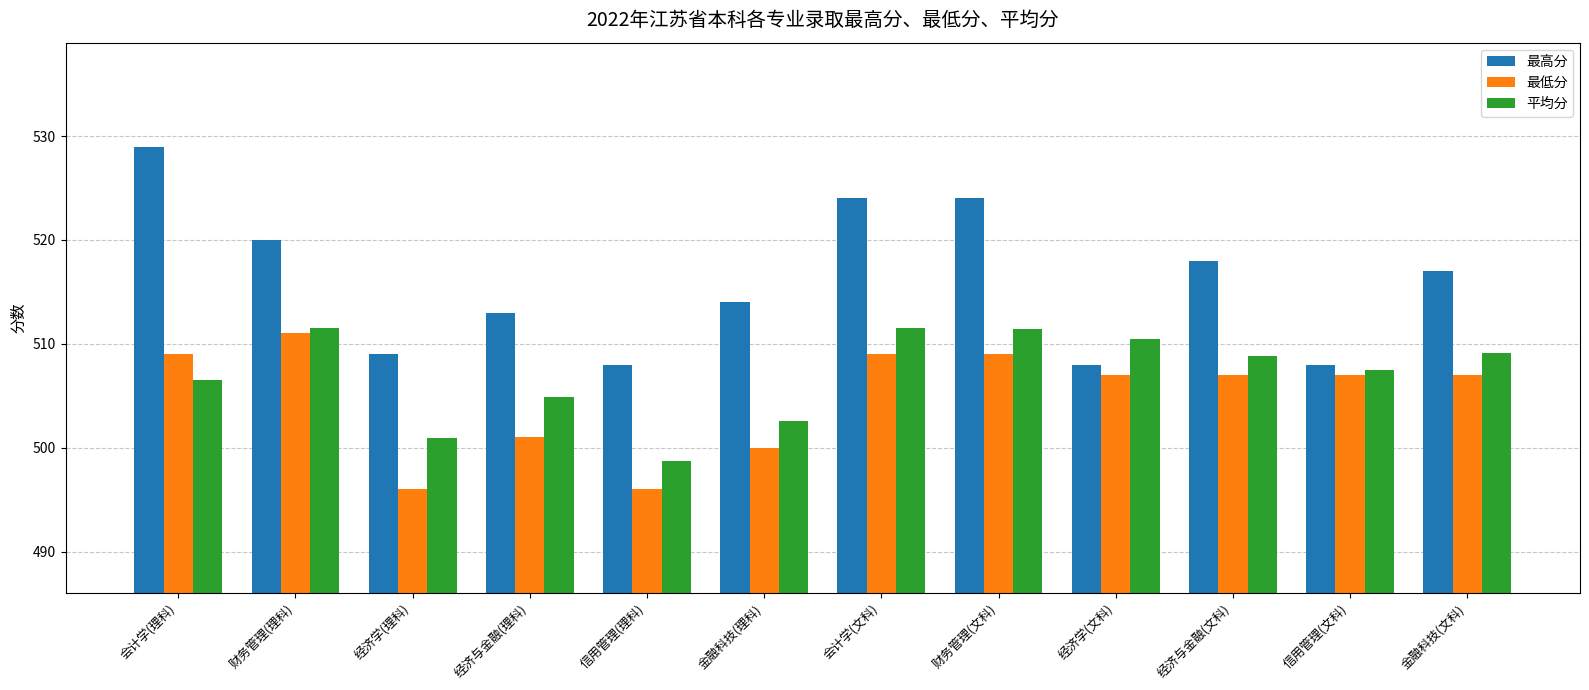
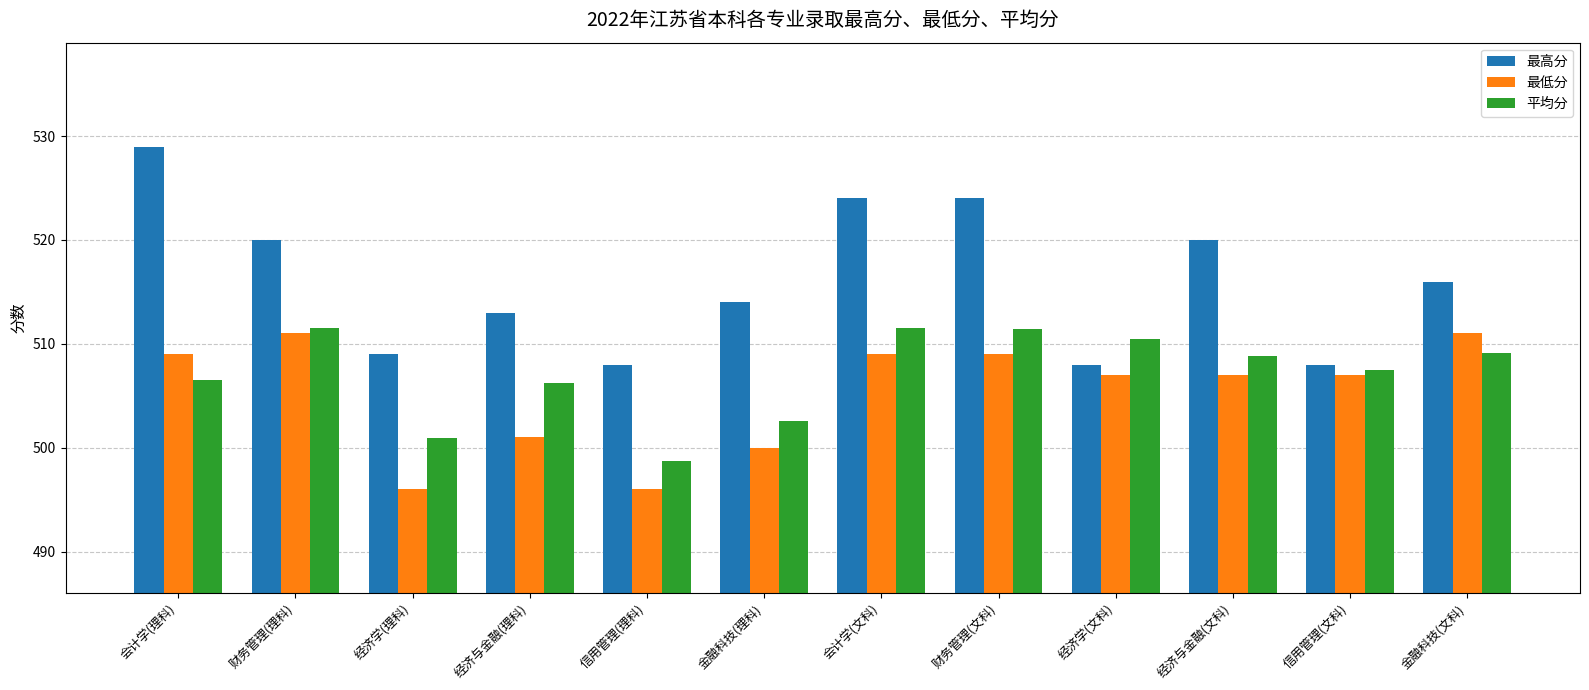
平均分, 经济与金融(理科): 504.9 -> 506.2
最高分, 经济与金融(文科): 518 -> 520
最高分, 金融科技(文科): 517 -> 516
最低分, 金融科技(文科): 507 -> 511
